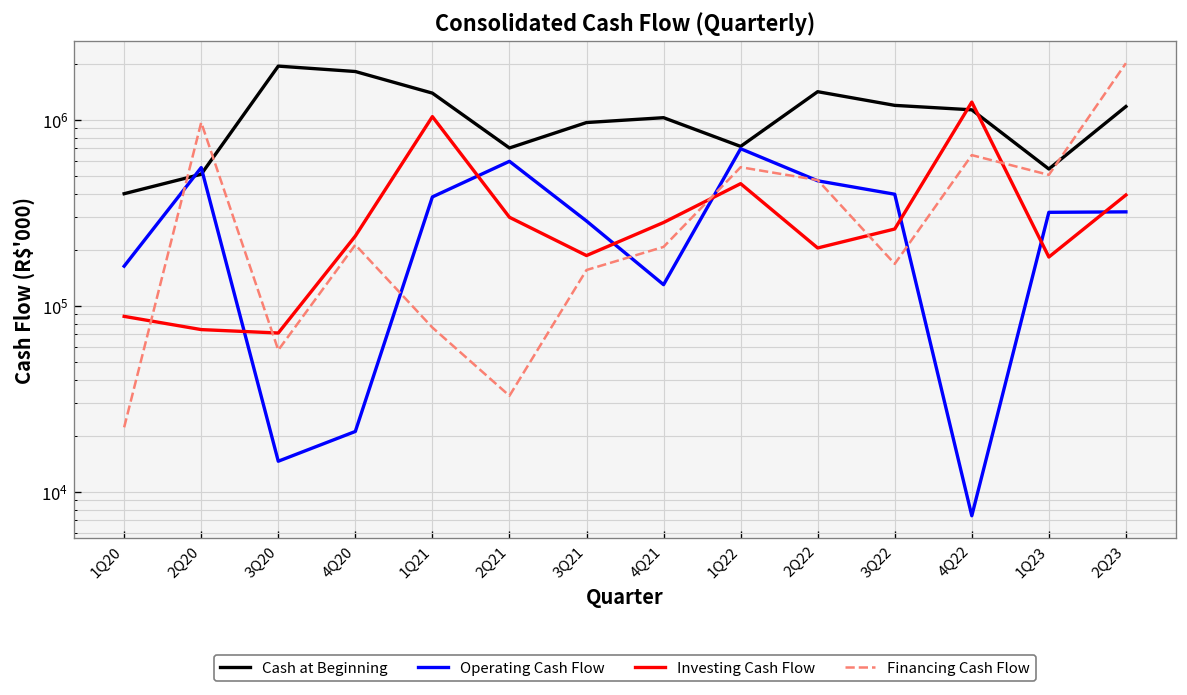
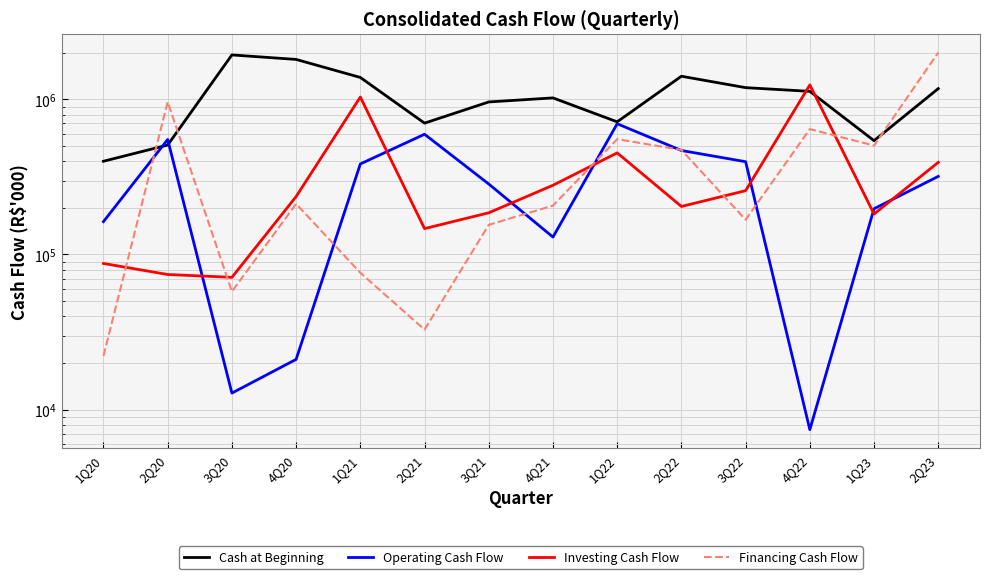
Operating Cash Flow, 3Q20: 15000 -> 13000
Investing Cash Flow, 2Q21: 300000 -> 150000
Operating Cash Flow, 1Q23: 320000 -> 200000
